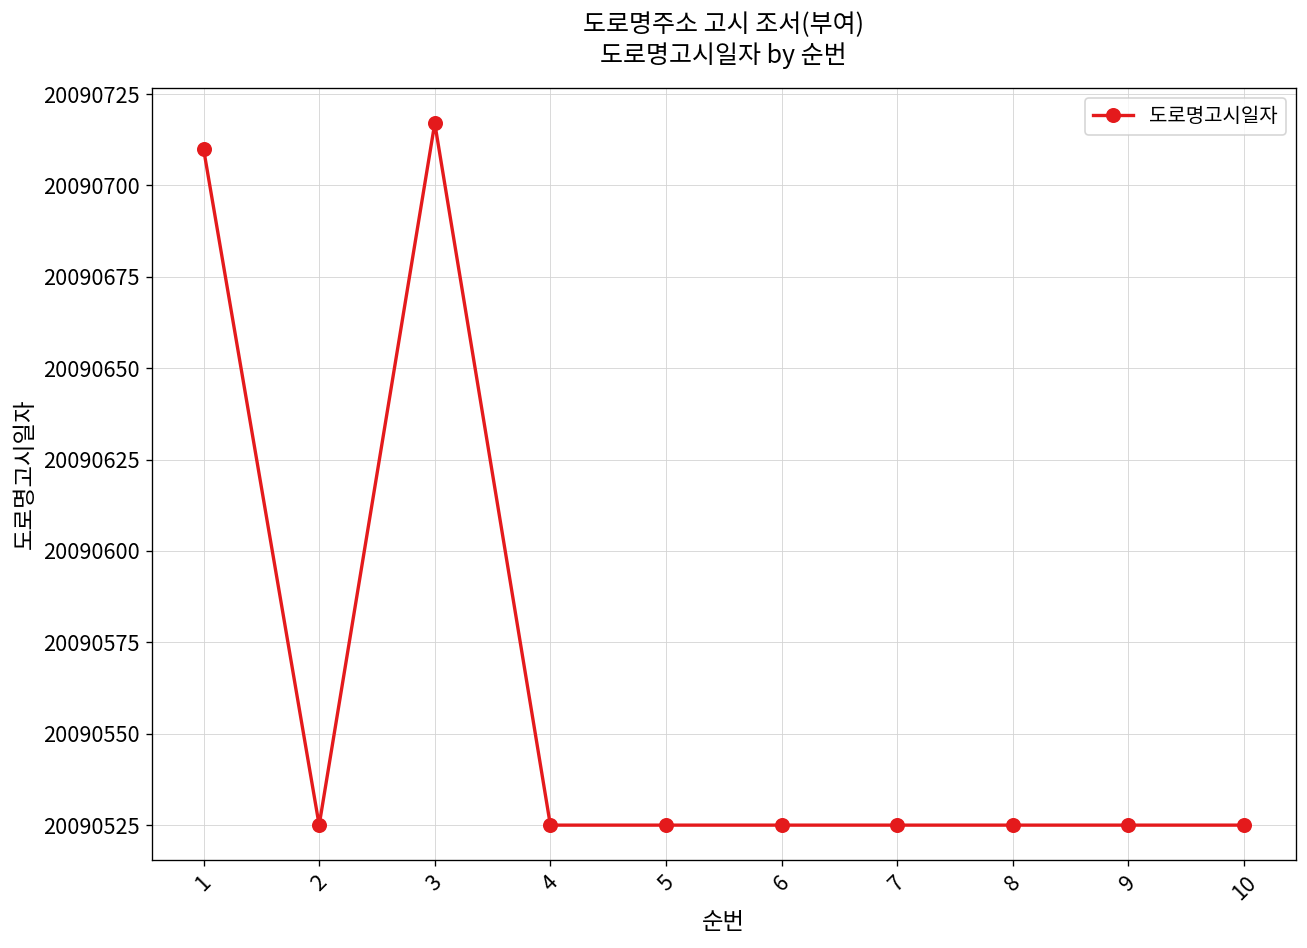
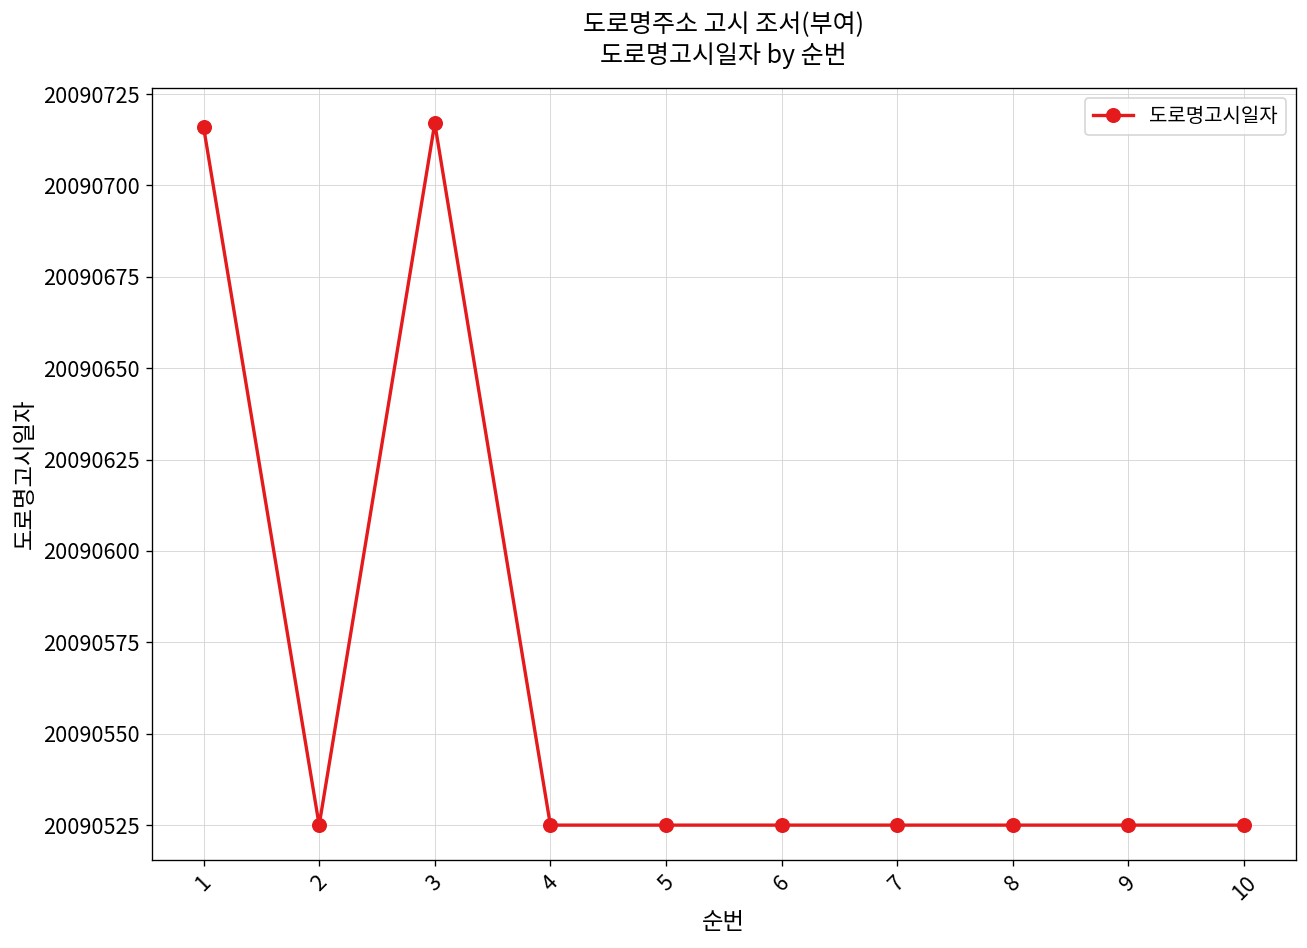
1: 20090710 -> 20090716
